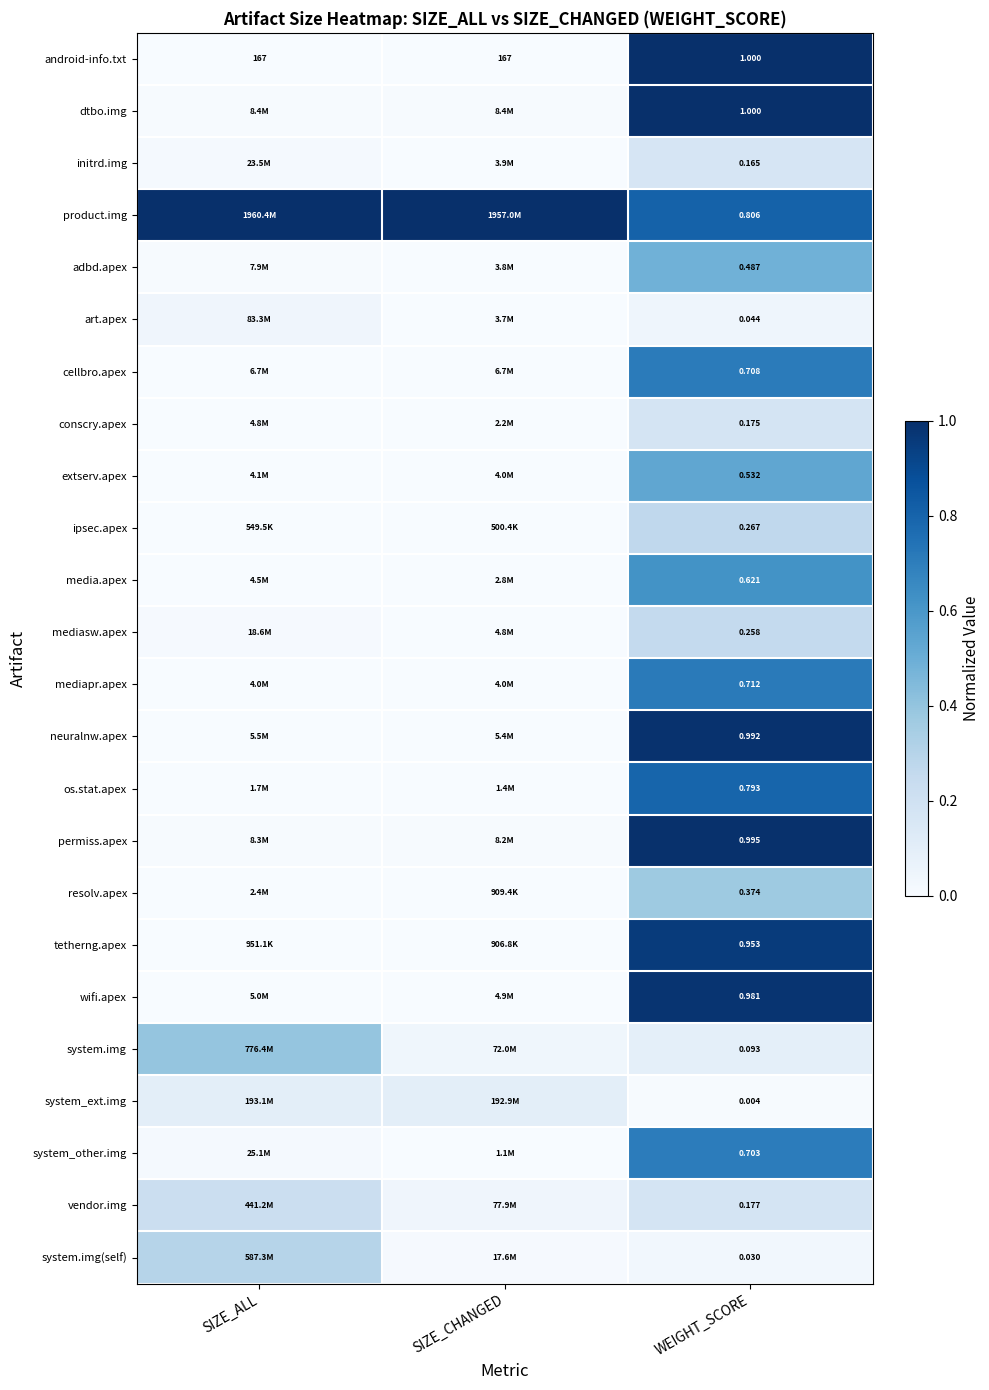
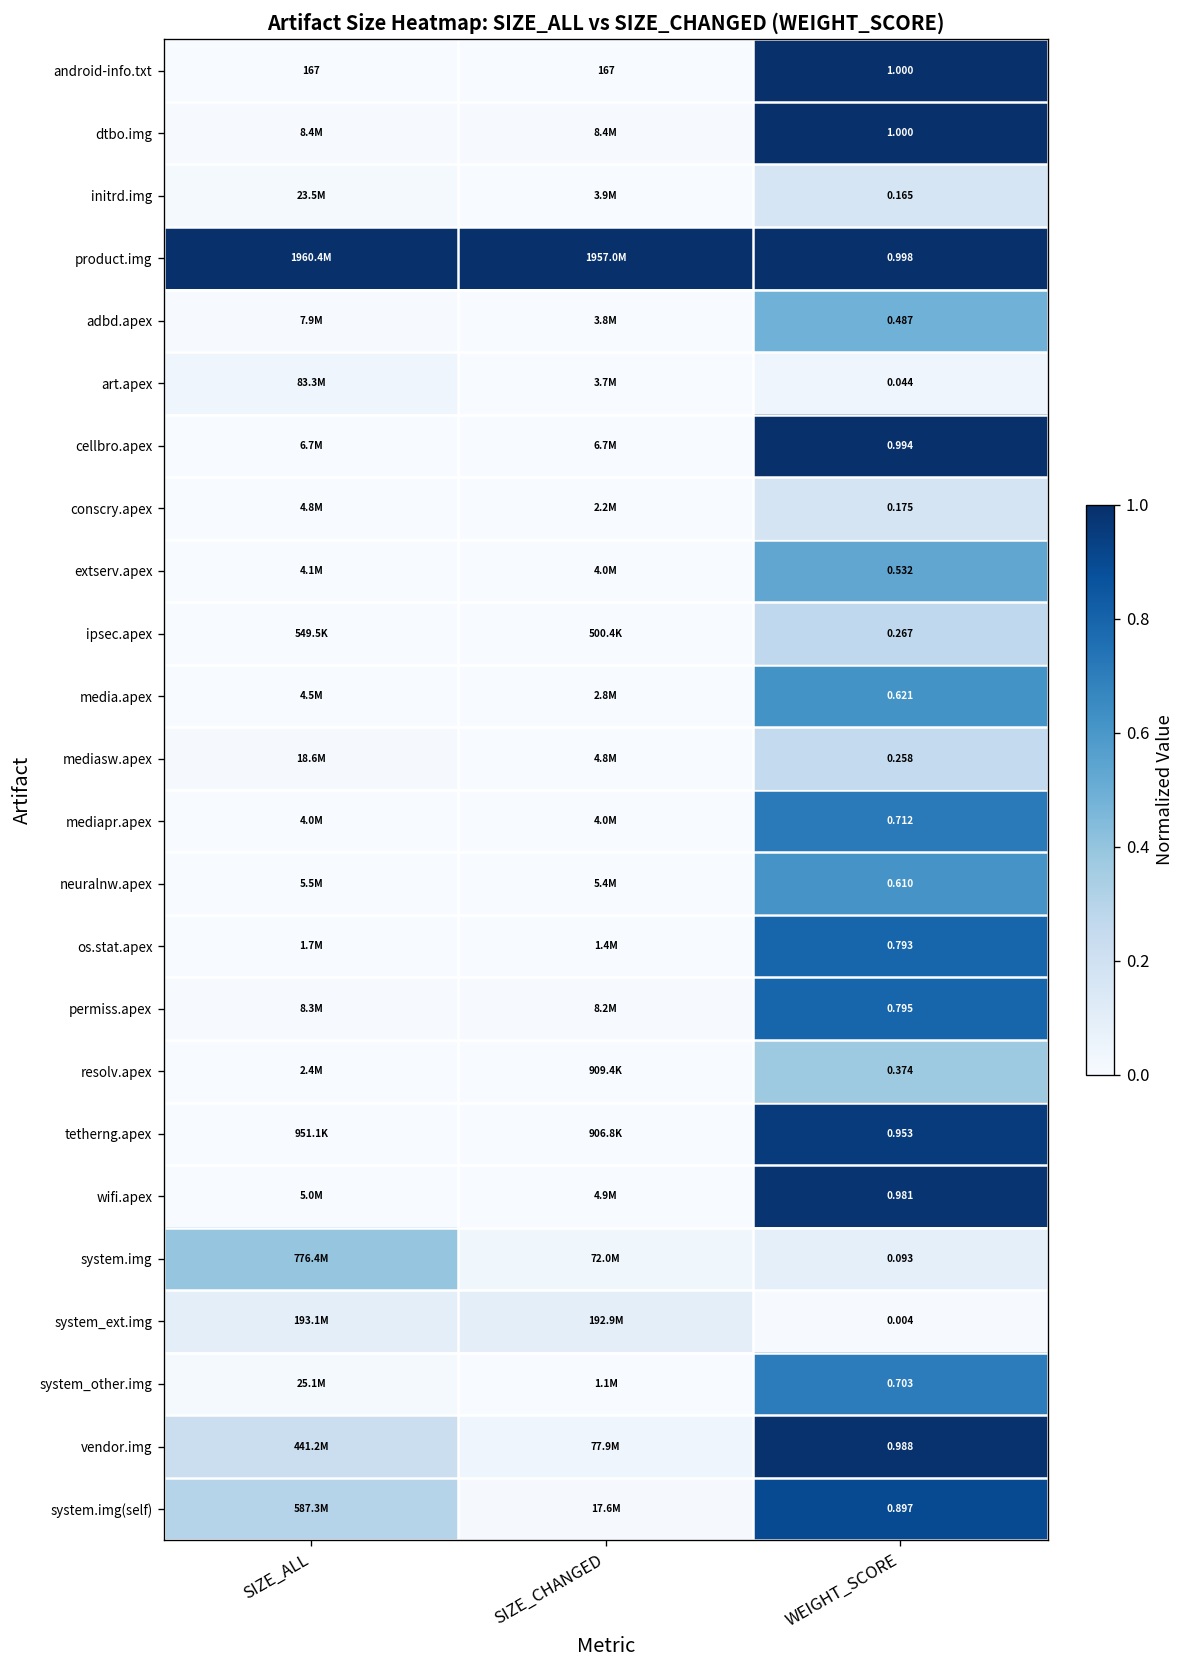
product.img, WEIGHT_SCORE: 0.806 -> 0.998
cellbro.apex, WEIGHT_SCORE: 0.708 -> 0.994
neuralnw.apex, WEIGHT_SCORE: 0.992 -> 0.610
permiss.apex, WEIGHT_SCORE: 0.995 -> 0.795
vendor.img, WEIGHT_SCORE: 0.177 -> 0.988
system.img(self), WEIGHT_SCORE: 0.030 -> 0.897
